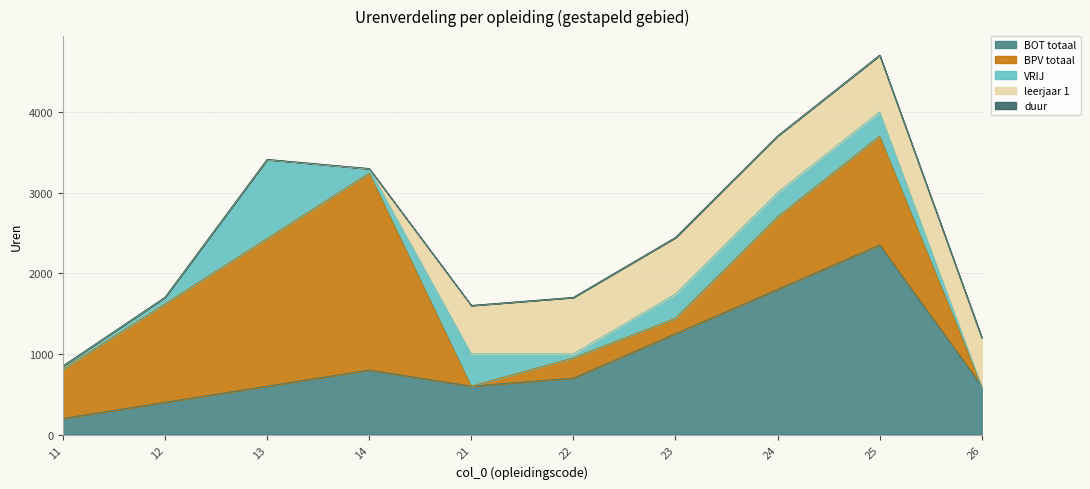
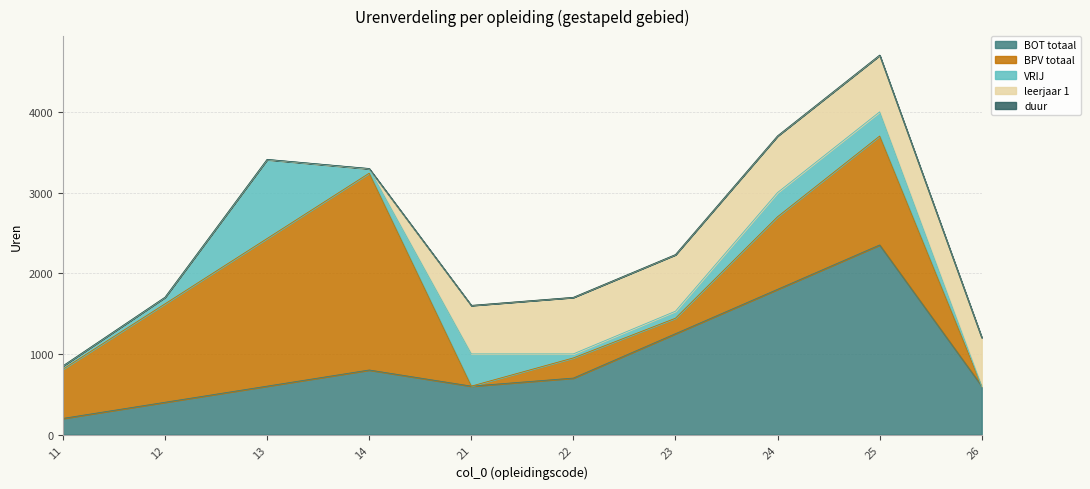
VRIJ, 23: 300 -> 100
